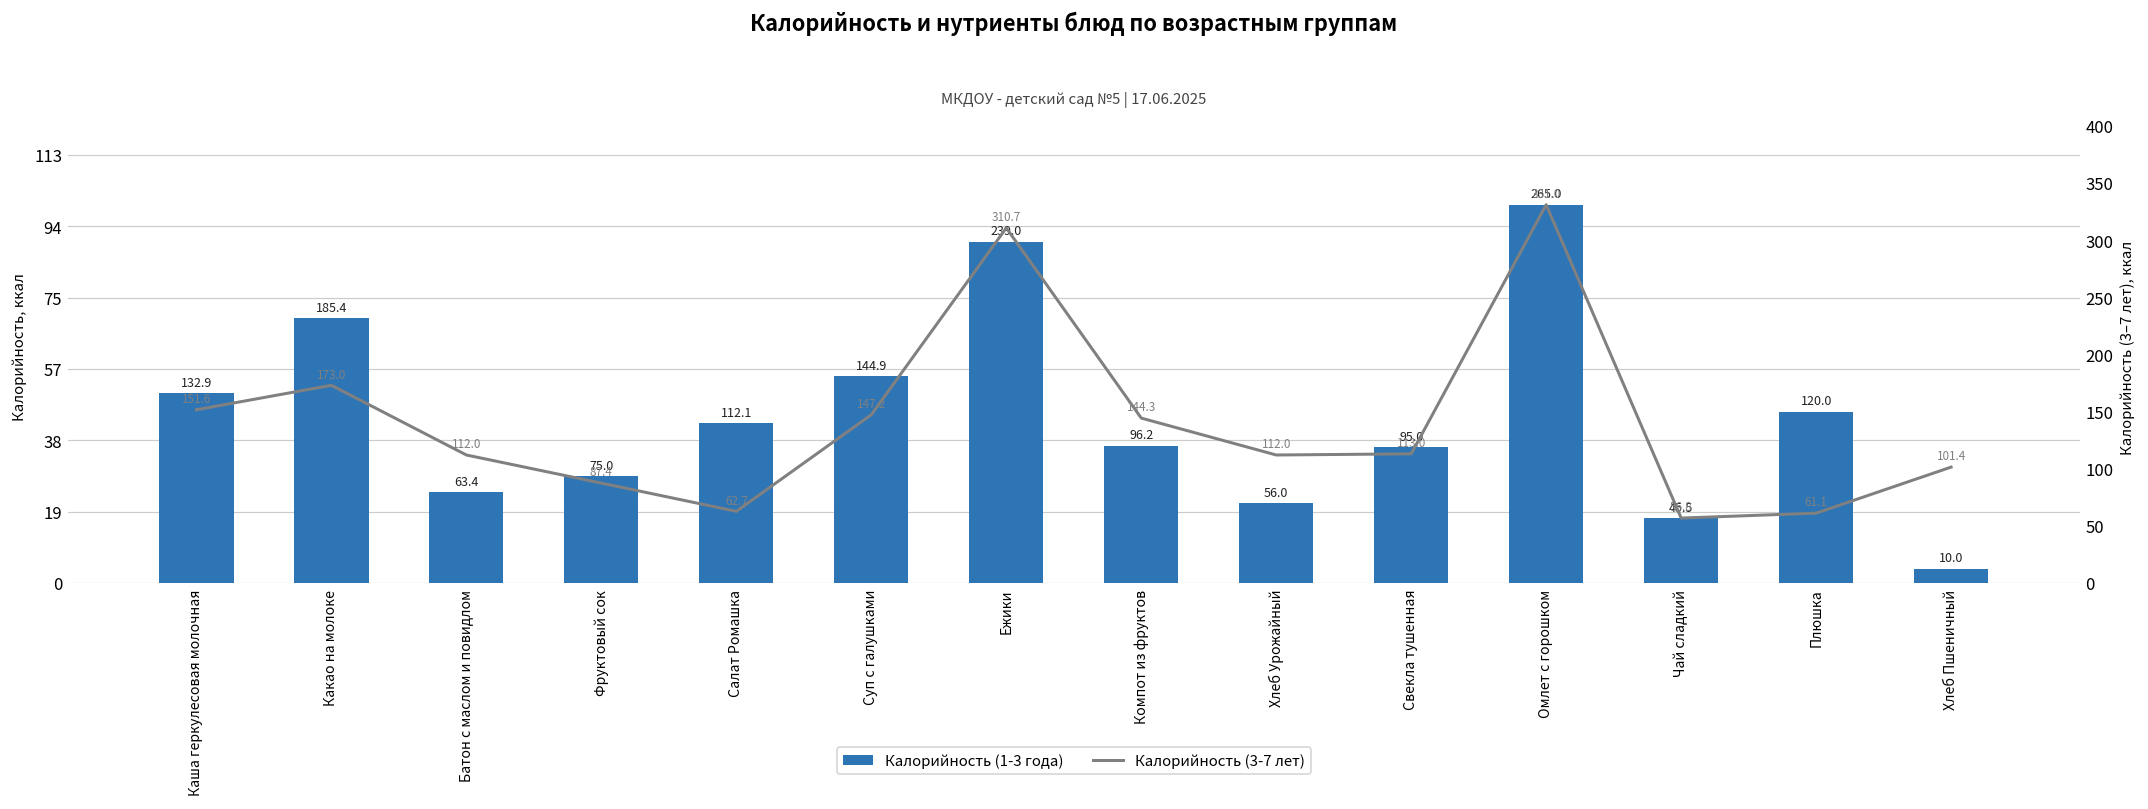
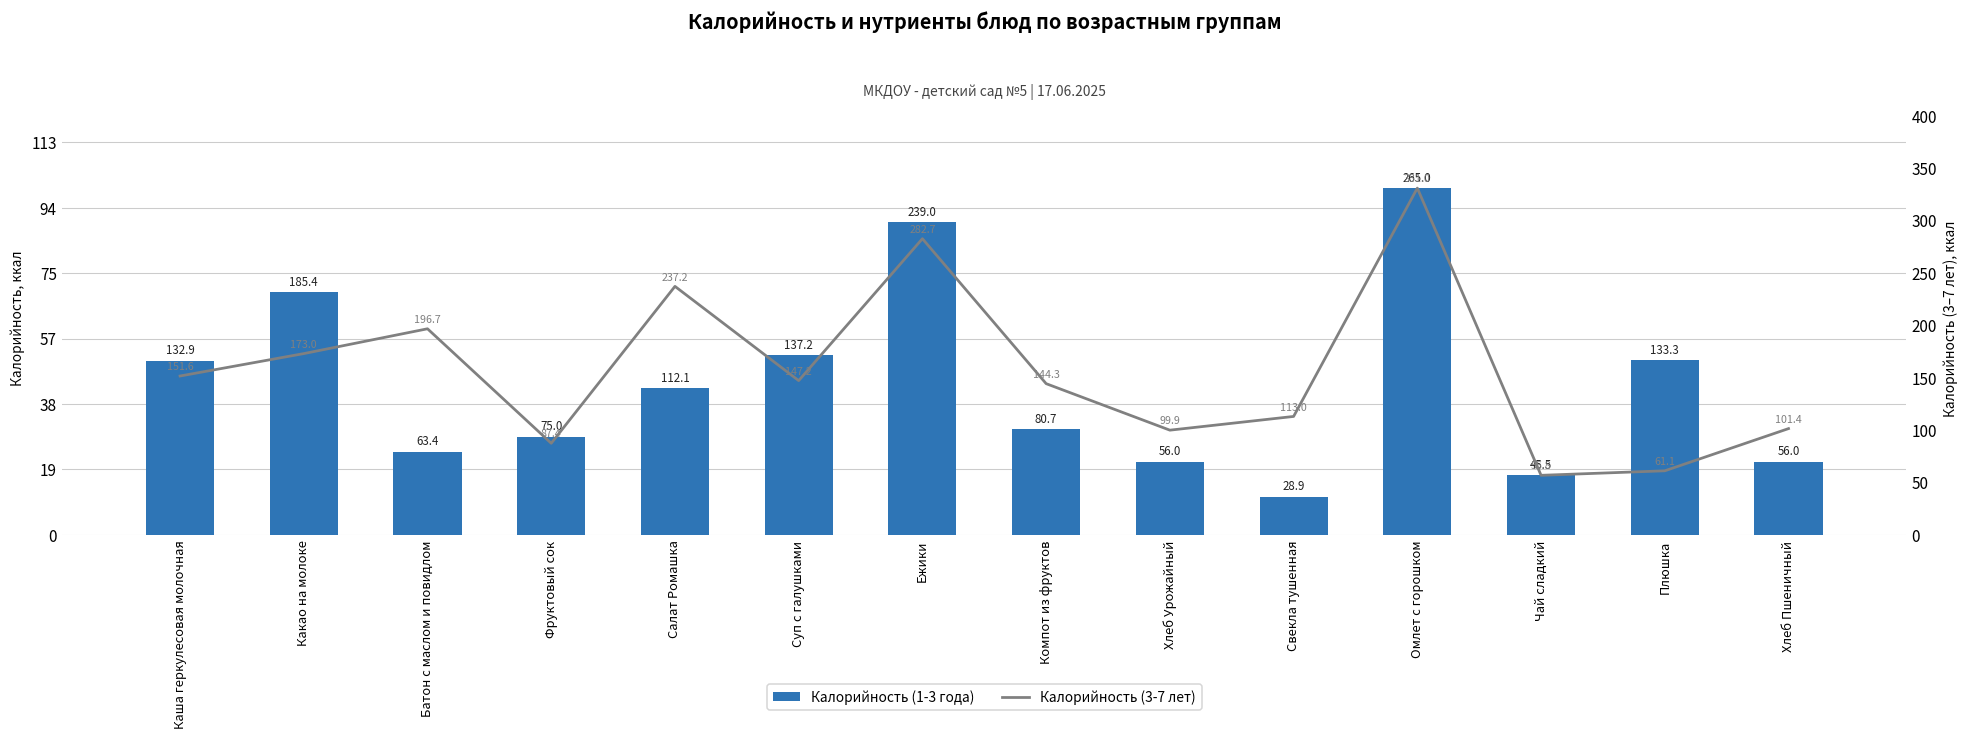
Калорийность (1-3 года), Суп с галушками: 144.9 -> 137.2
Калорийность (1-3 года), Компот из фруктов: 96.2 -> 80.7
Калорийность (1-3 года), Свекла тушенная: 95.0 -> 28.9
Калорийность (1-3 года), Плюшка: 120.0 -> 133.3
Калорийность (1-3 года), Хлеб Пшеничный: 10.0 -> 56.0
Калорийность (3-7 лет), Батон с маслом и повидлом: 112.0 -> 196.7
Калорийность (3-7 лет), Салат Ромашка: 62.7 -> 237.2
Калорийность (3-7 лет), Ежики: 310.7 -> 282.7
Калорийность (3-7 лет), Хлеб Урожайный: 112.0 -> 99.9
